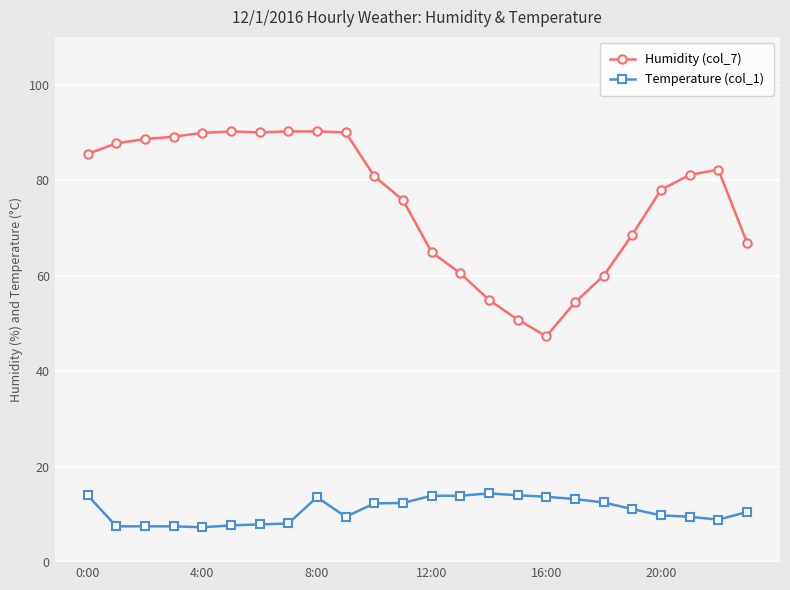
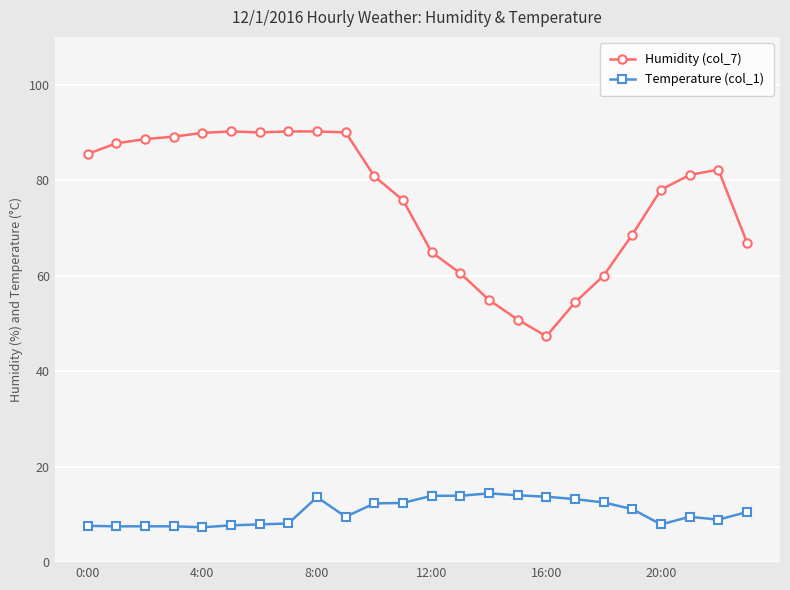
Temperature (col_1), 0:00: 14 -> 8
Temperature (col_1), 20:00: 10 -> 8
